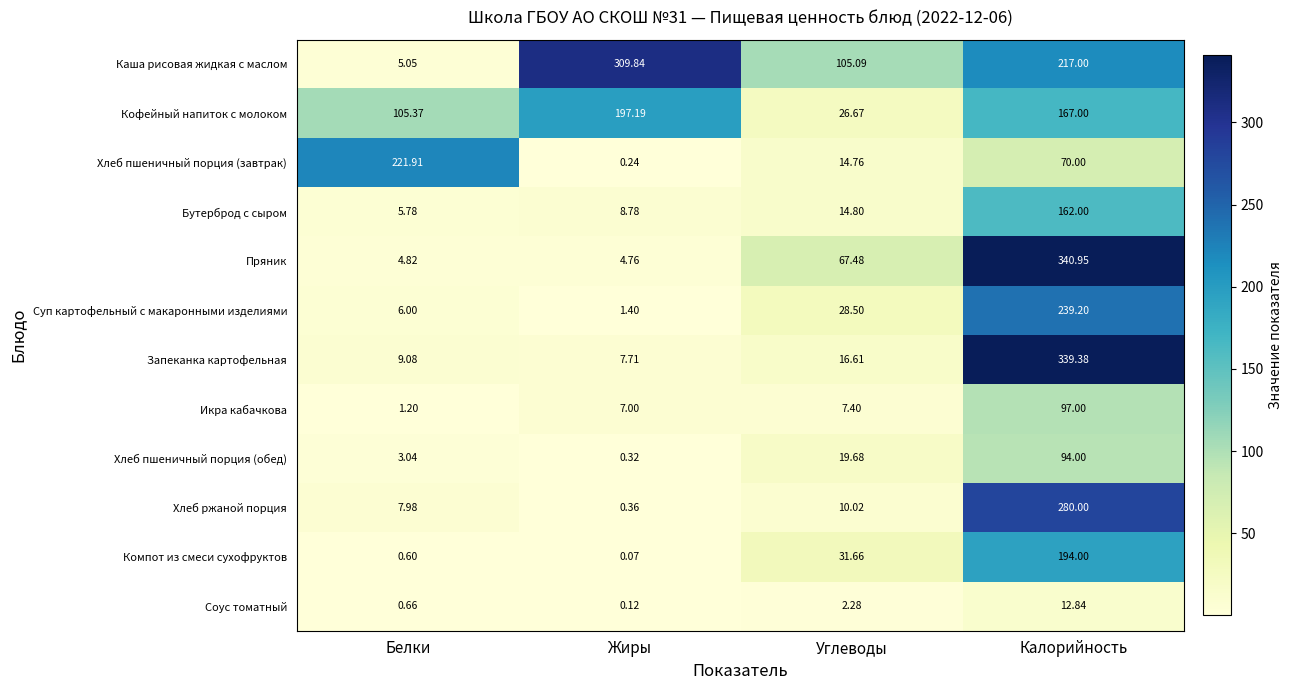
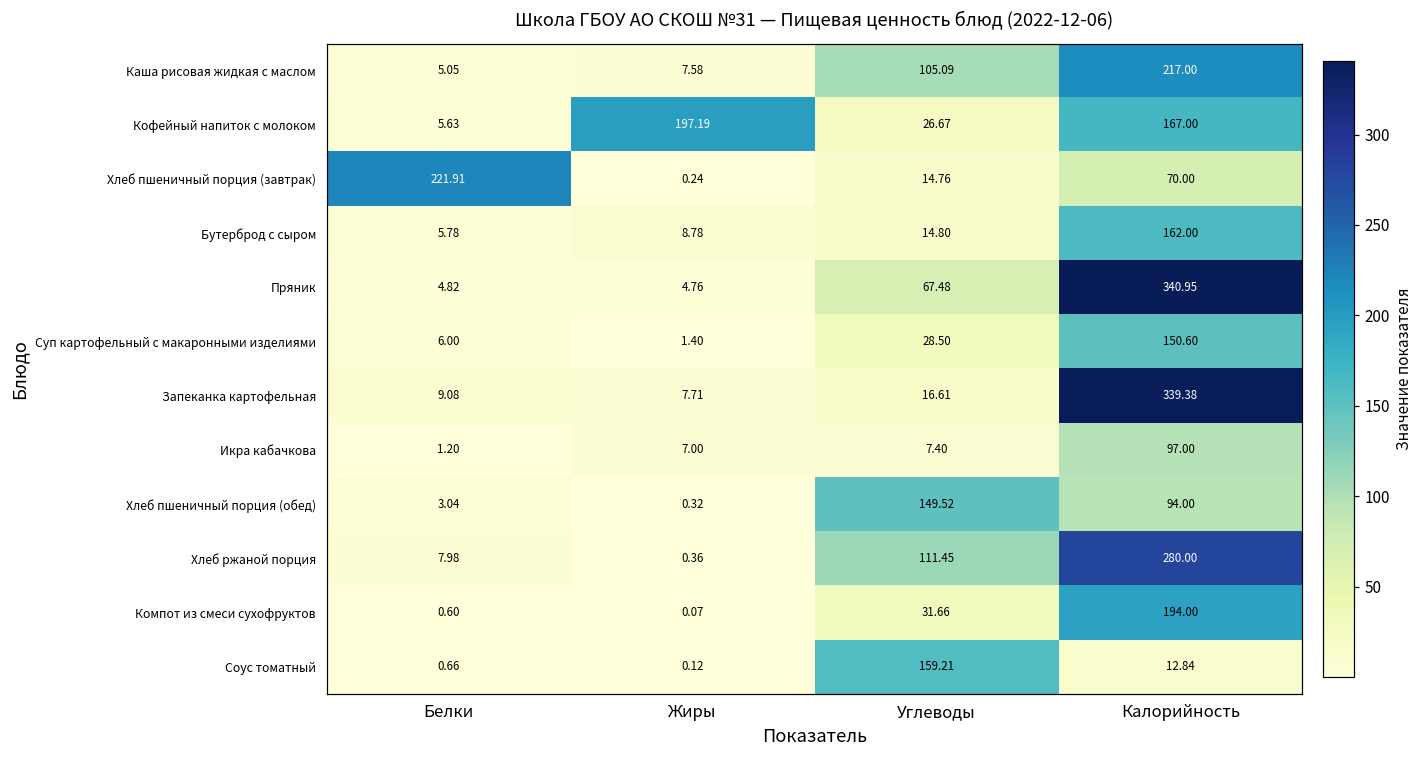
Каша рисовая жидкая с маслом, Жиры: 309.84 -> 7.58
Кофейный напиток с молоком, Белки: 105.37 -> 5.63
Суп картофельный с макаронными изделиями, Калорийность: 239.20 -> 150.60
Хлеб пшеничный порция (обед), Углеводы: 19.68 -> 149.52
Хлеб ржаной порция, Углеводы: 10.02 -> 111.45
Соус томатный, Углеводы: 2.28 -> 159.21
